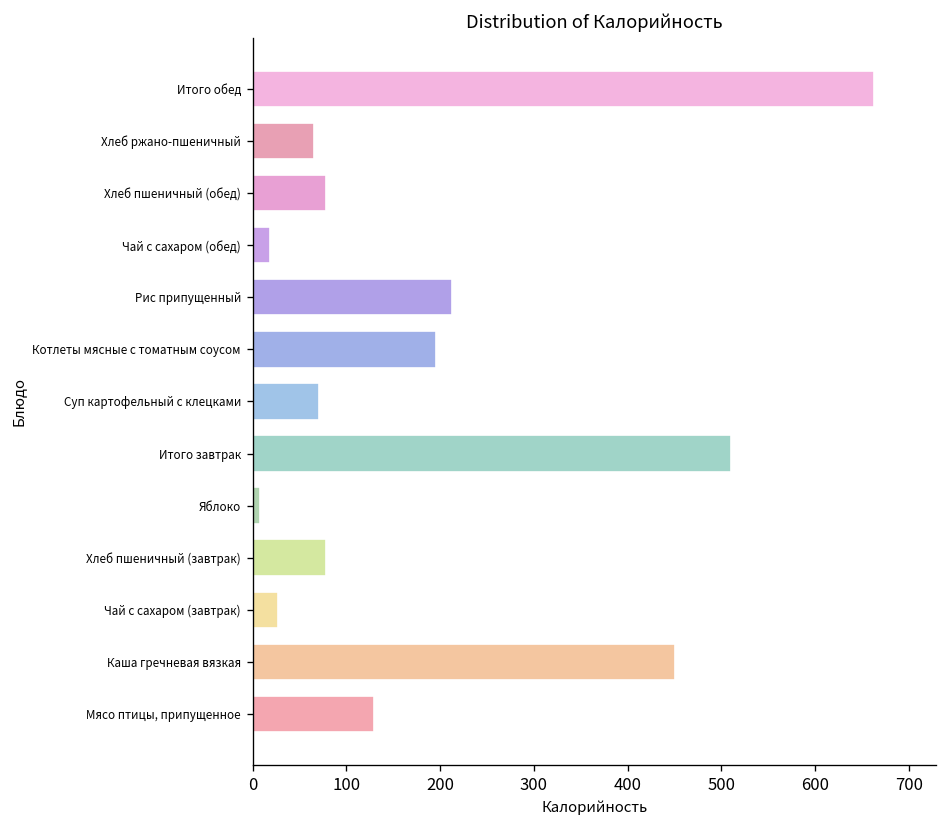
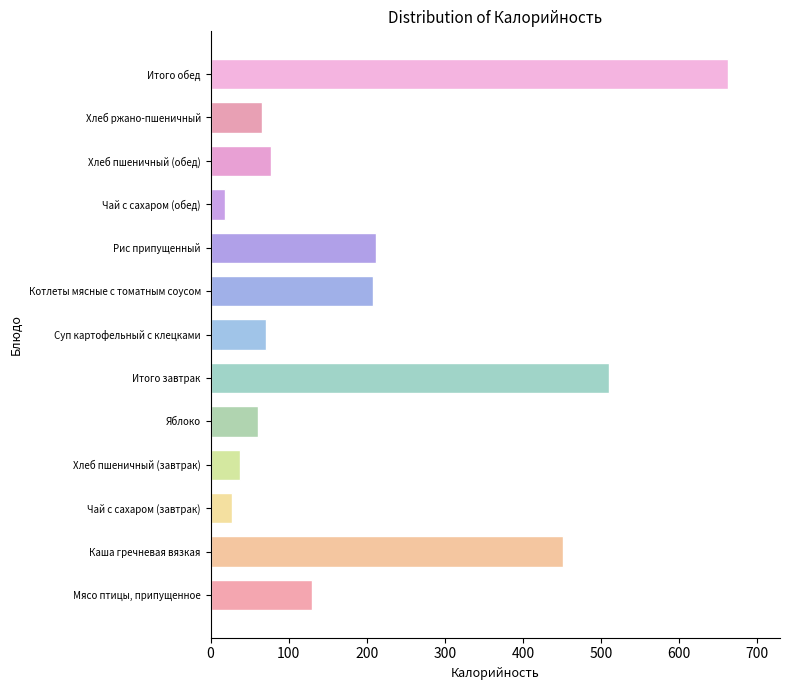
Котлеты мясные с томатным соусом: 200 -> 210
Яблоко: 10 -> 60
Хлеб пшеничный (завтрак): 80 -> 40
